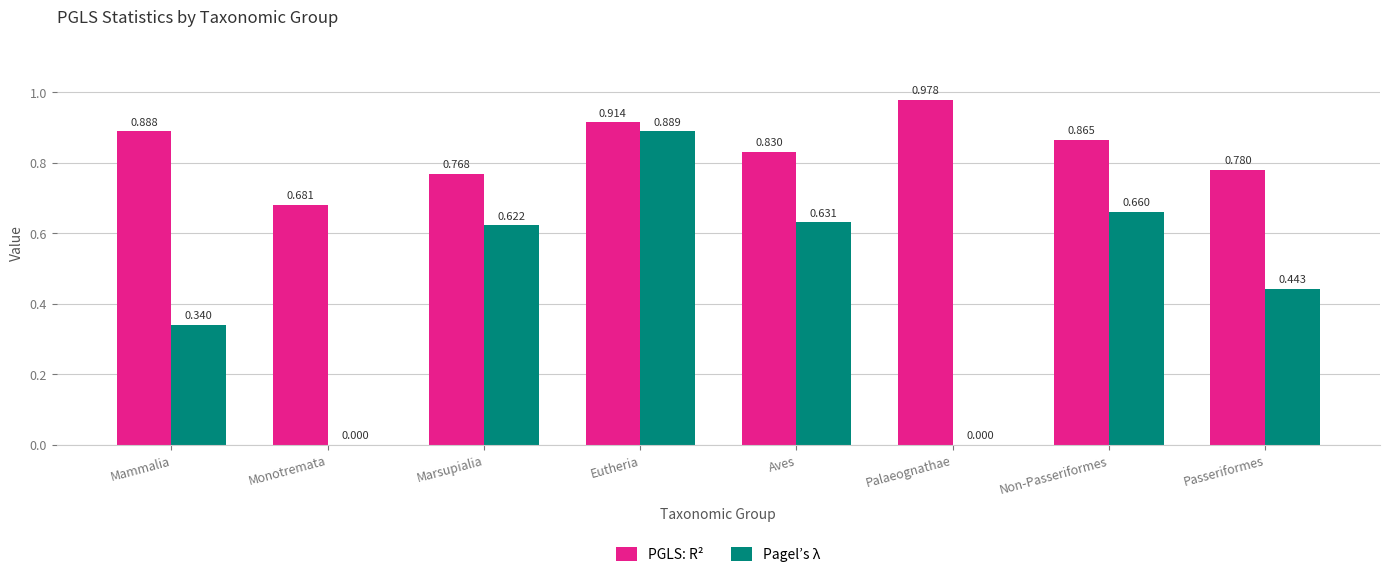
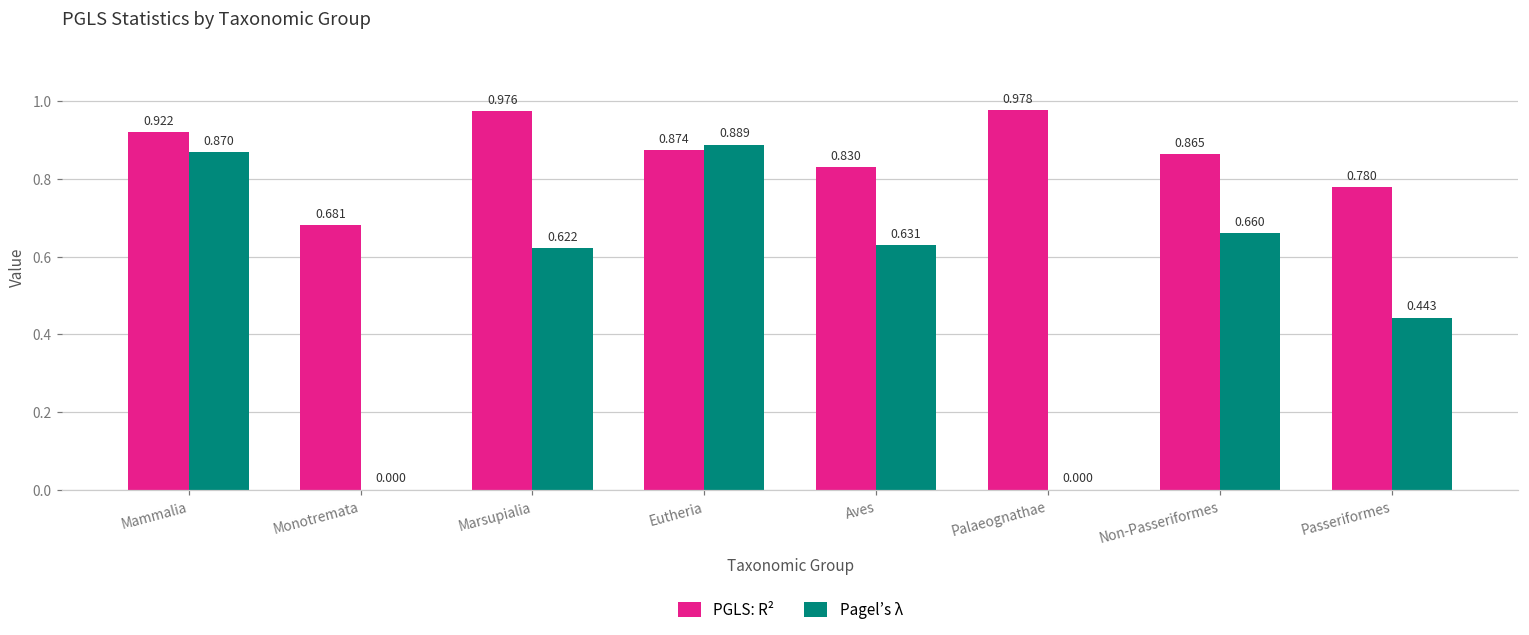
PGLS: R², Mammalia: 0.888 -> 0.922
Pagel’s λ, Mammalia: 0.340 -> 0.870
PGLS: R², Marsupialia: 0.768 -> 0.976
PGLS: R², Eutheria: 0.914 -> 0.874
